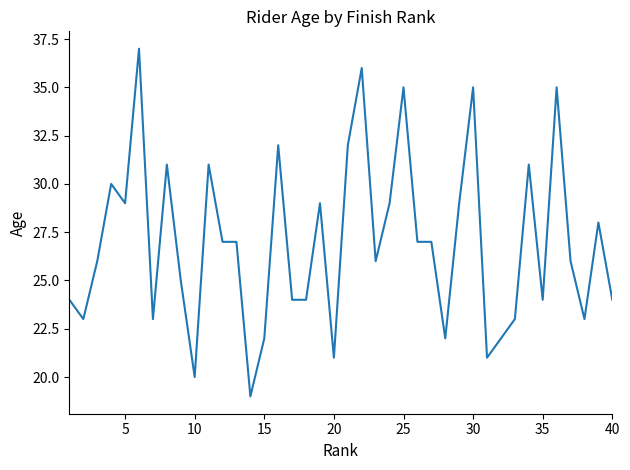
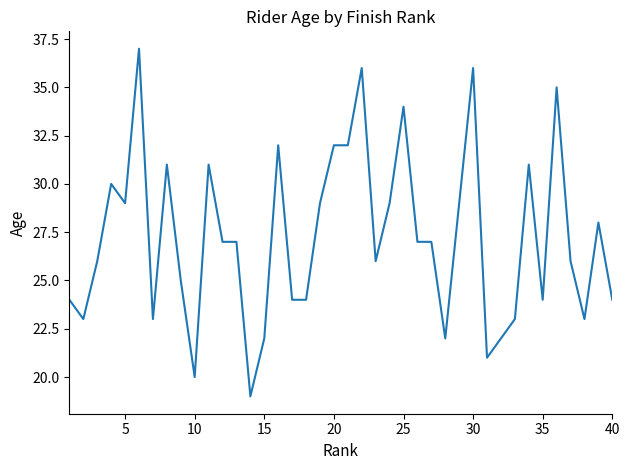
20: 21 -> 32
25: 35 -> 34
30: 35 -> 36
